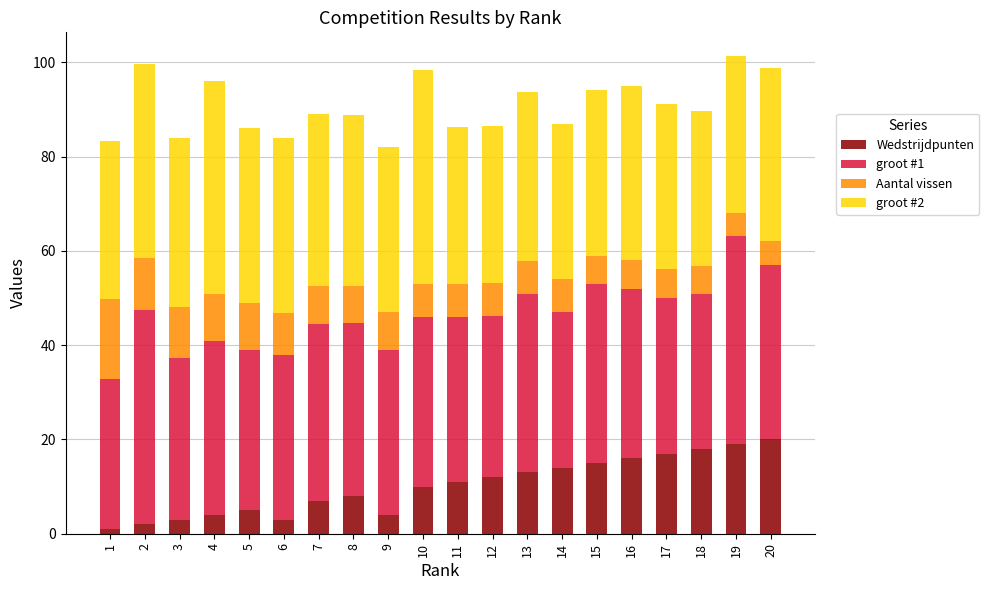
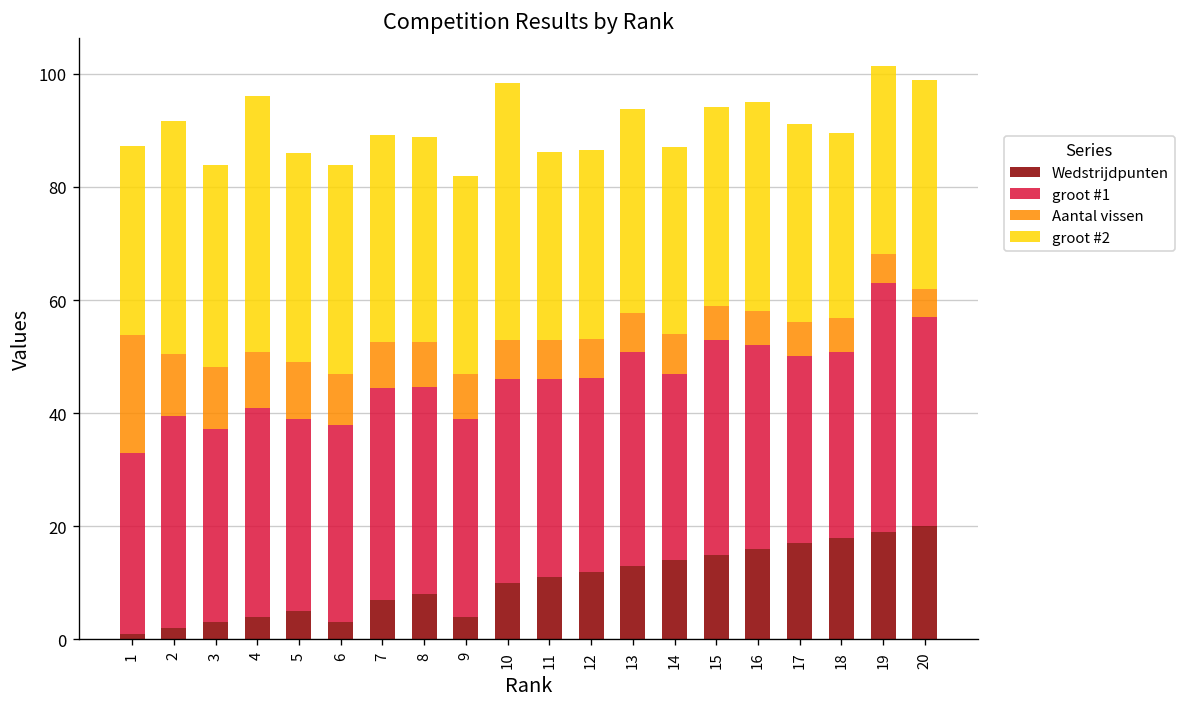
Aantal vissen, 1: 17 -> 21
groot #1, 2: 46 -> 38
